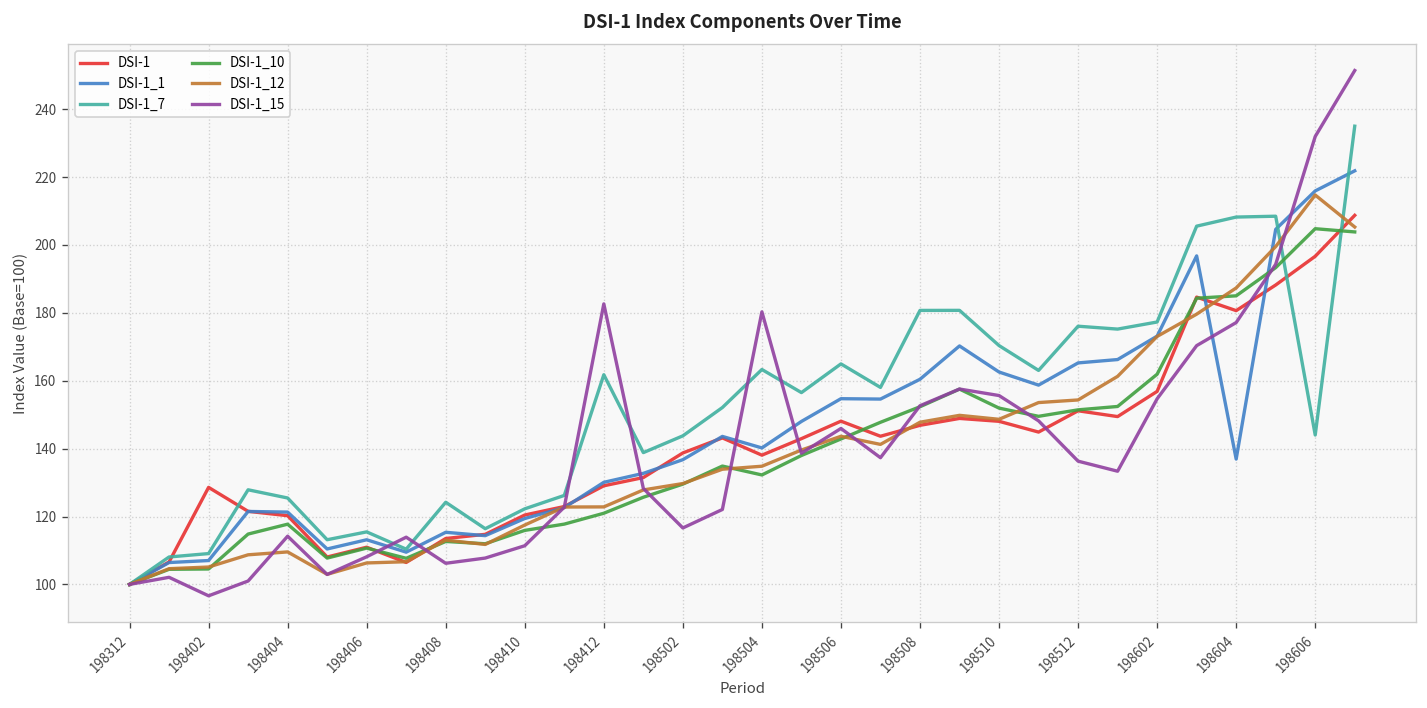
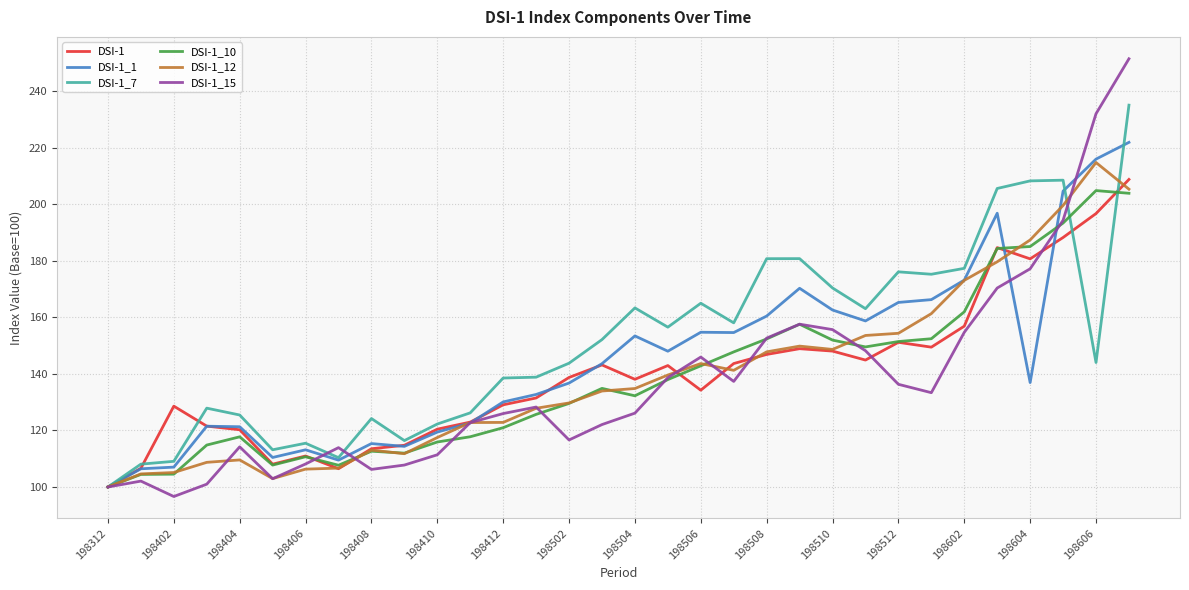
DSI-1_7, 198412: 162 -> 139
DSI-1_15, 198412: 183 -> 126
DSI-1_1, 198504: 140 -> 153
DSI-1_15, 198504: 180 -> 126
DSI-1, 198506: 148 -> 134
